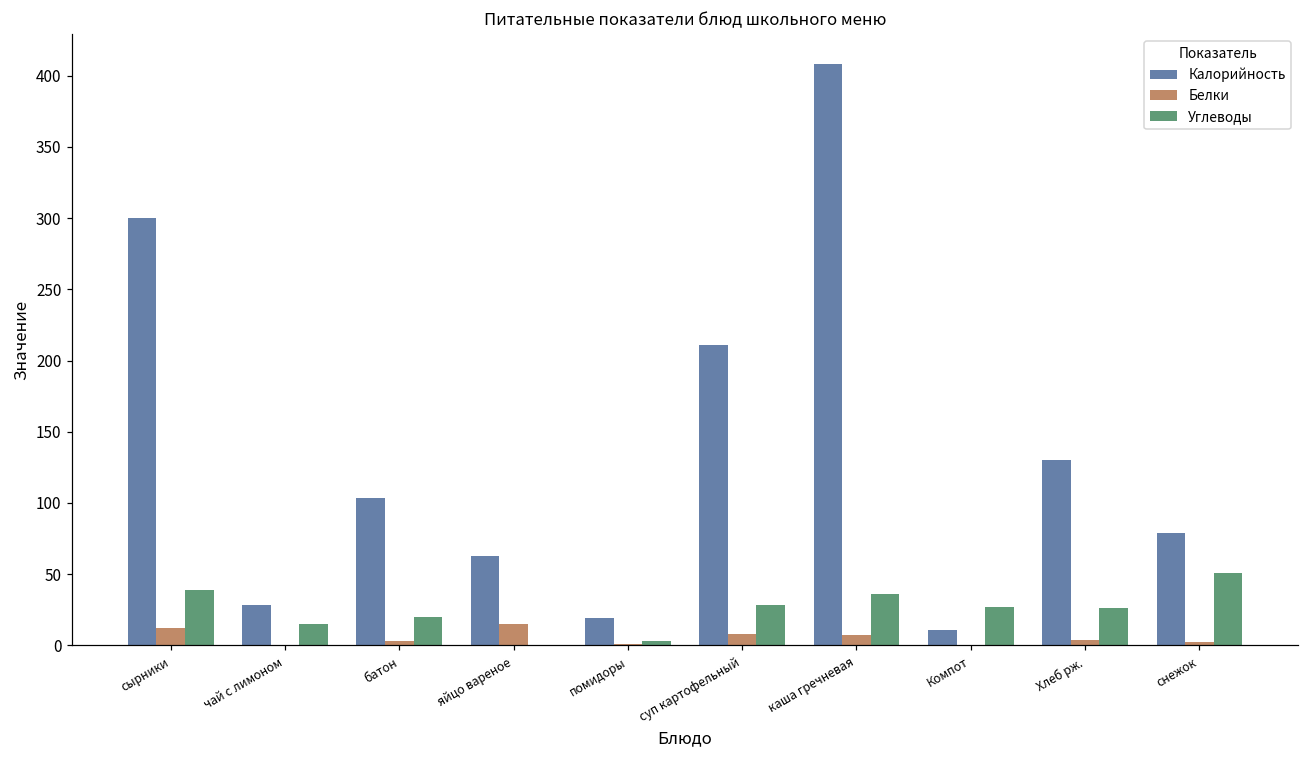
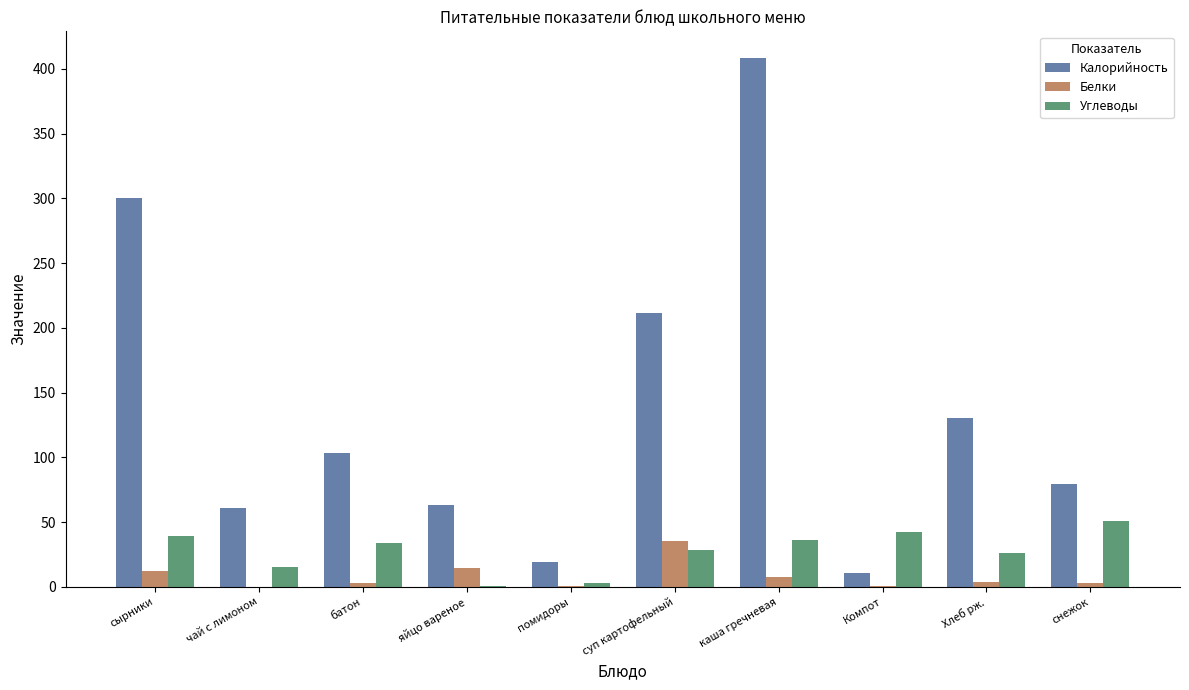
Калорийность, чай с лимоном: 29 -> 61
Углеводы, батон: 20 -> 34
Белки, суп картофельный: 8 -> 35
Углеводы, Компот: 27 -> 42
